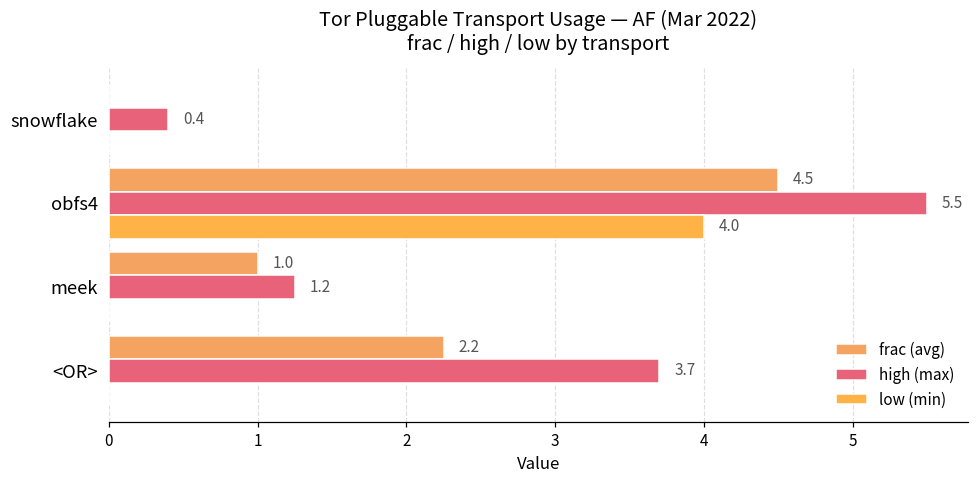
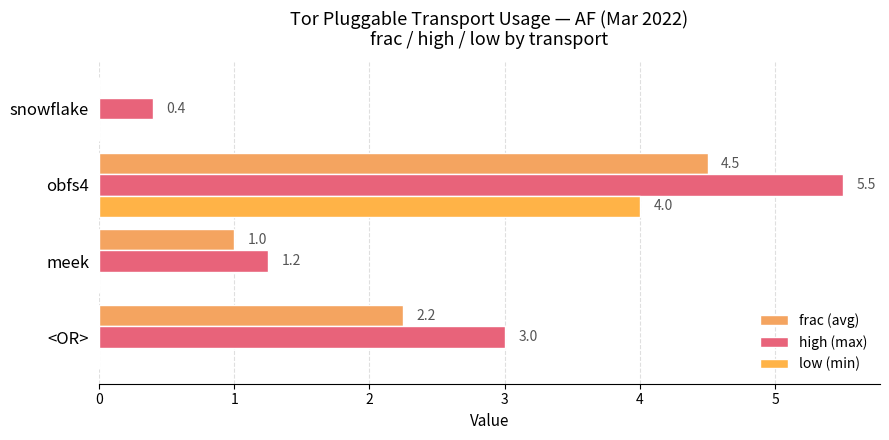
high (max), <OR>: 3.7 -> 3.0
